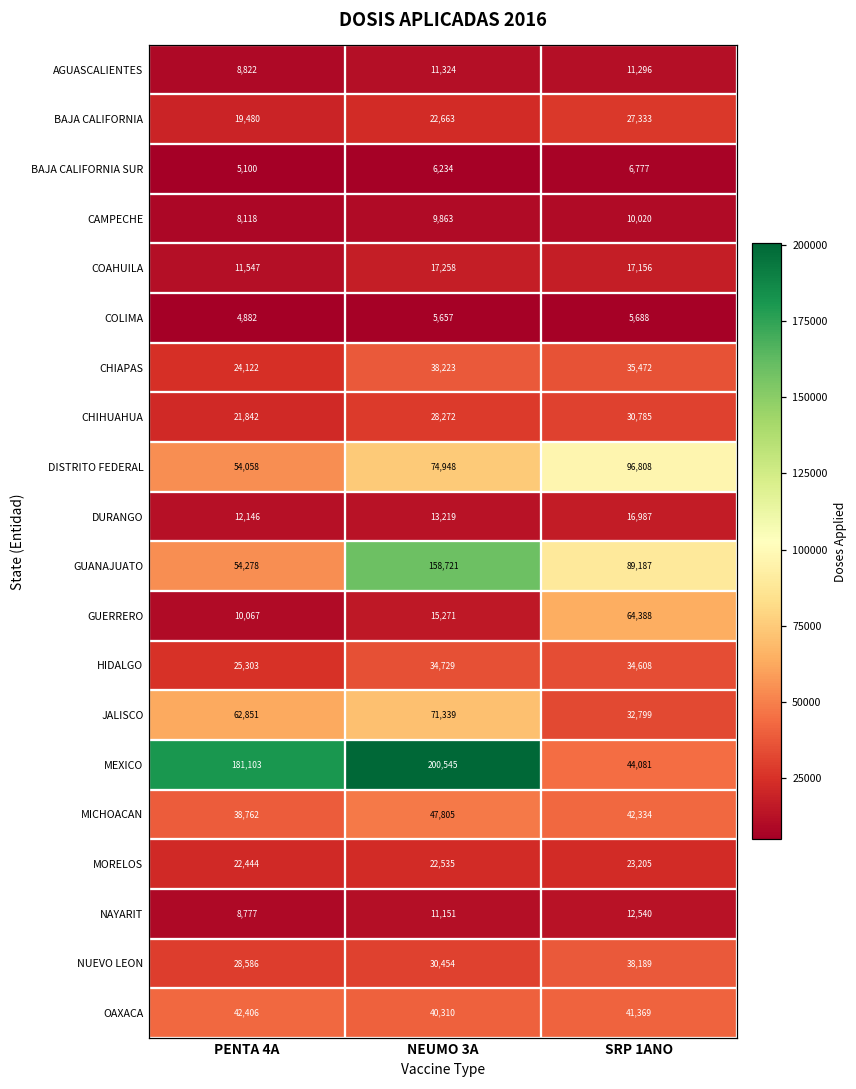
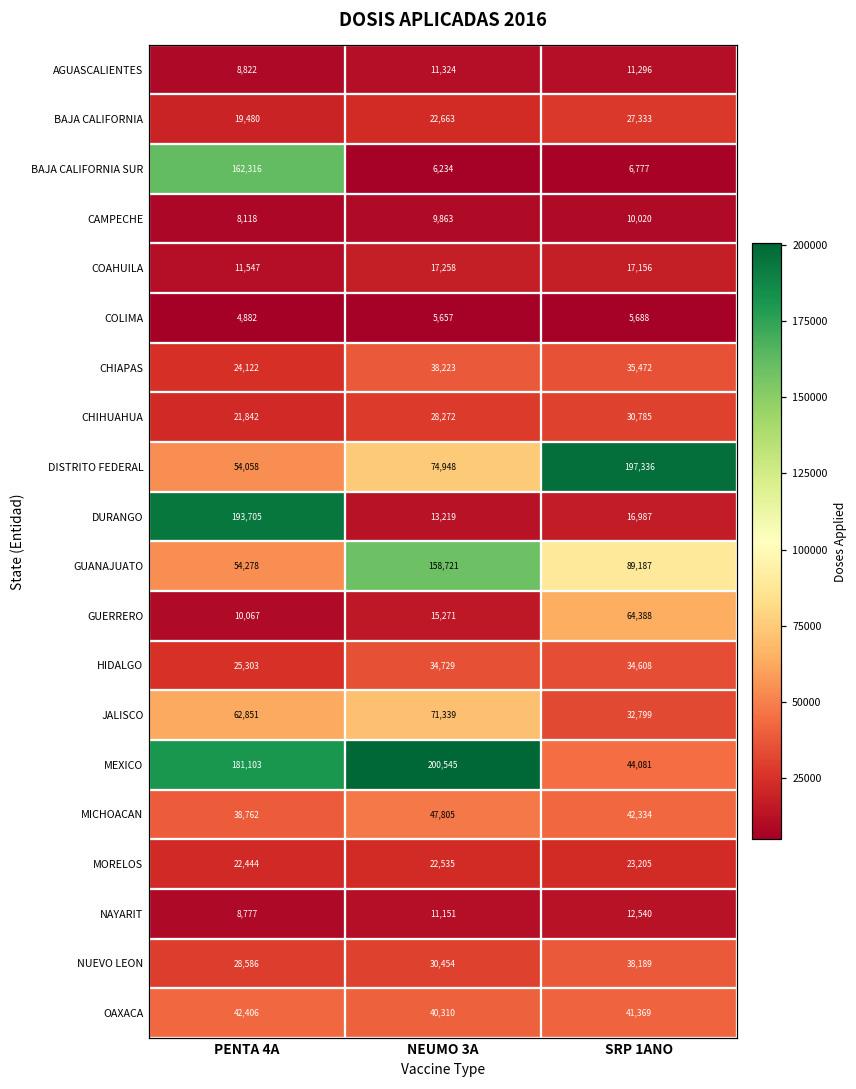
BAJA CALIFORNIA SUR, PENTA 4A: 5,100 -> 162,316
DISTRITO FEDERAL, SRP 1ANO: 96,808 -> 197,336
DURANGO, PENTA 4A: 12,146 -> 193,705
